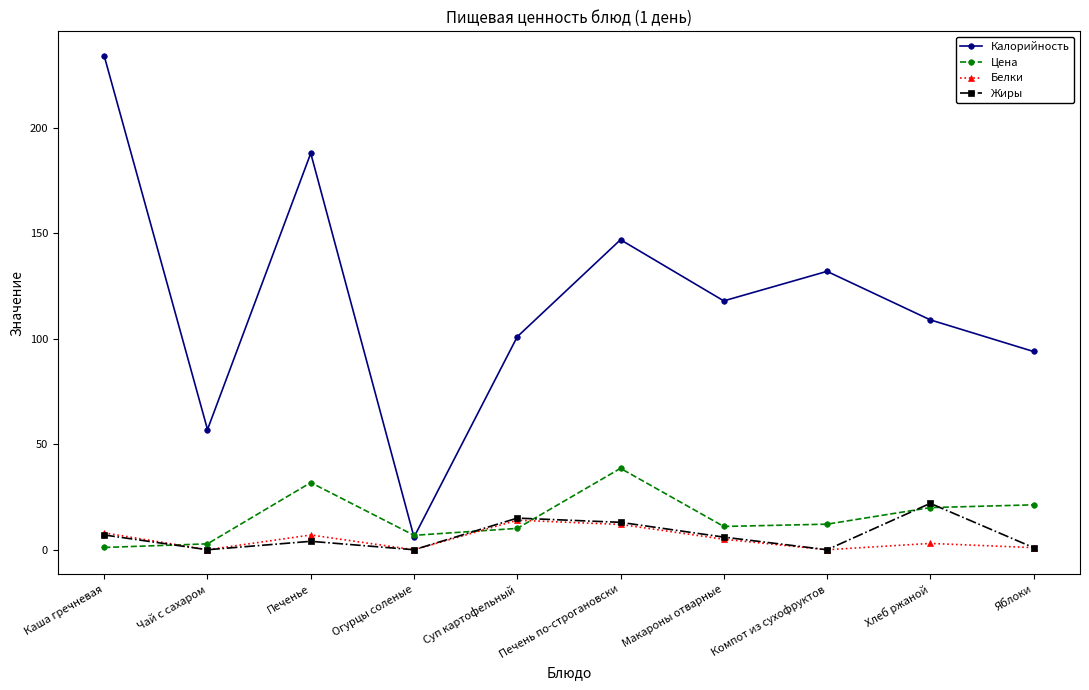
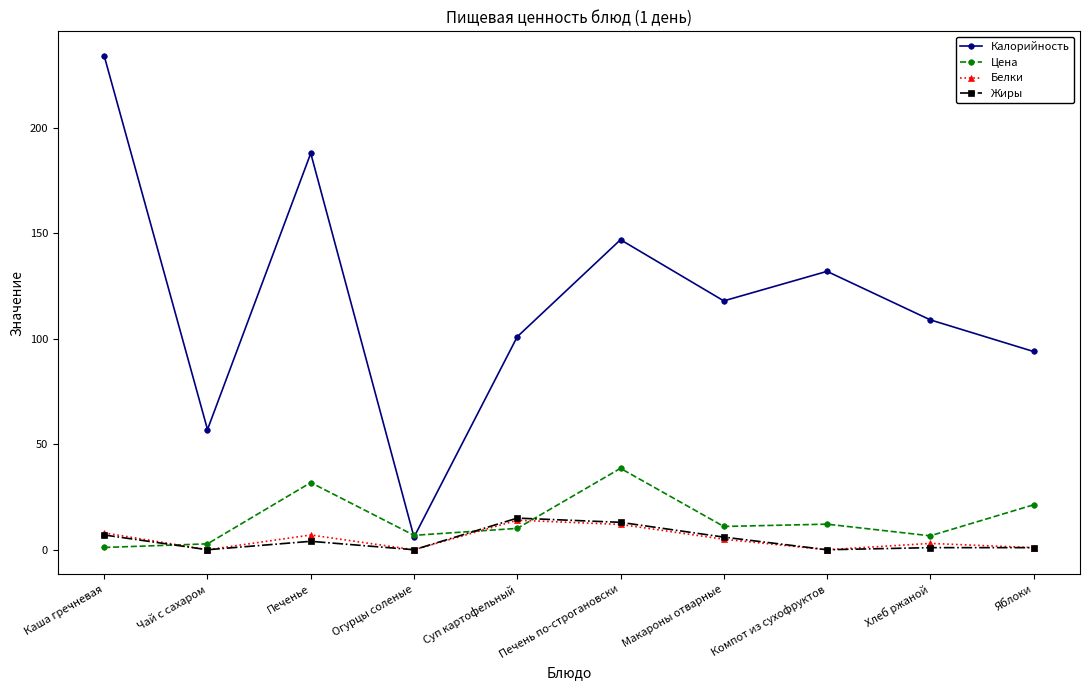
Цена, Хлеб ржаной: 20 -> 7
Жиры, Хлеб ржаной: 22 -> 1
